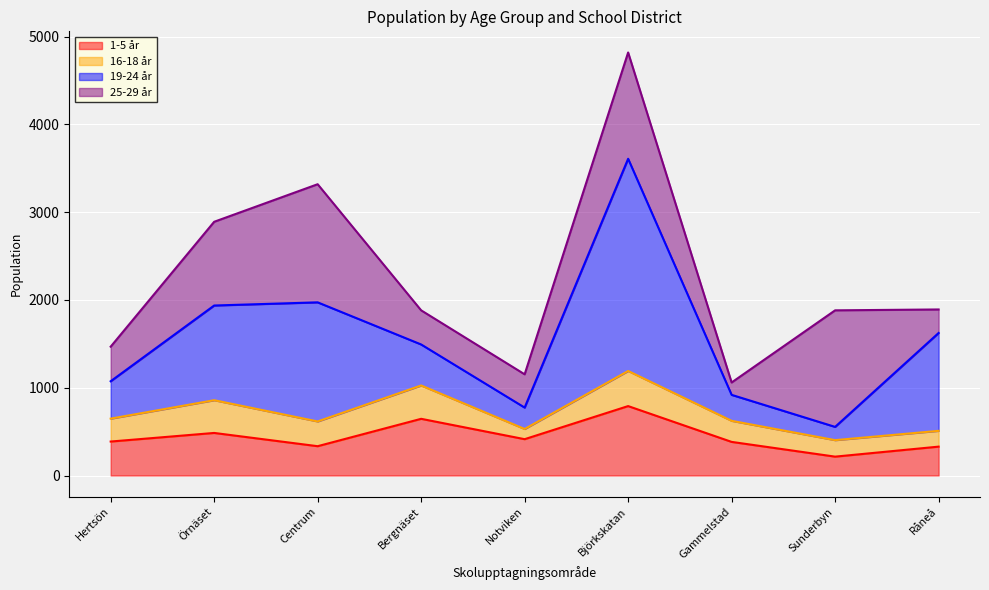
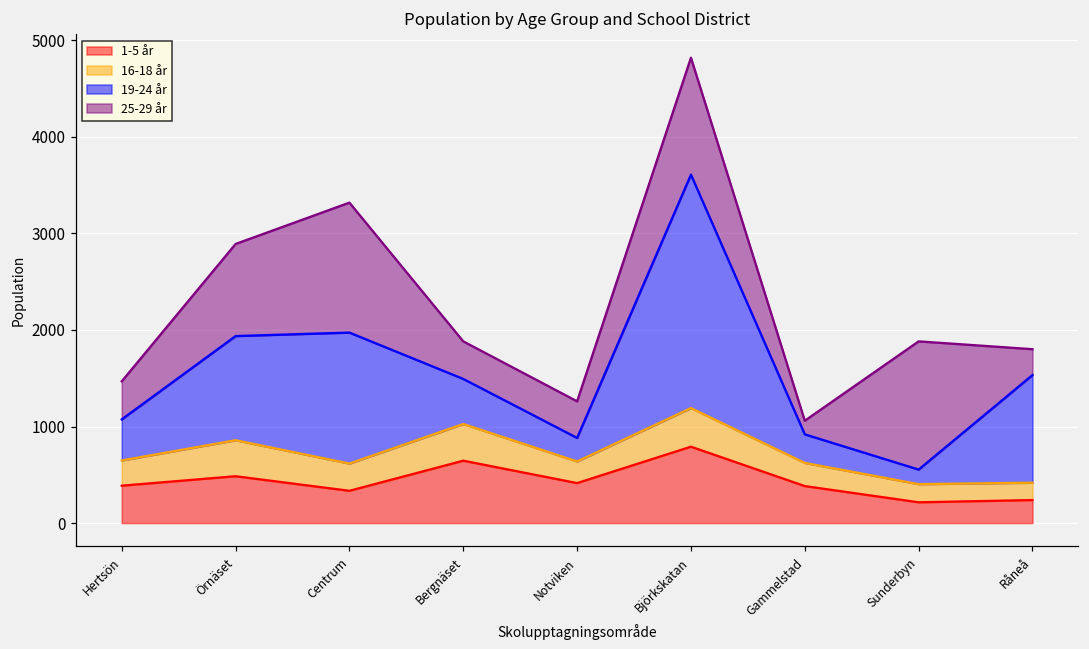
16-18 år, Notviken: 100 -> 200
1-5 år, Råneå: 300 -> 200
